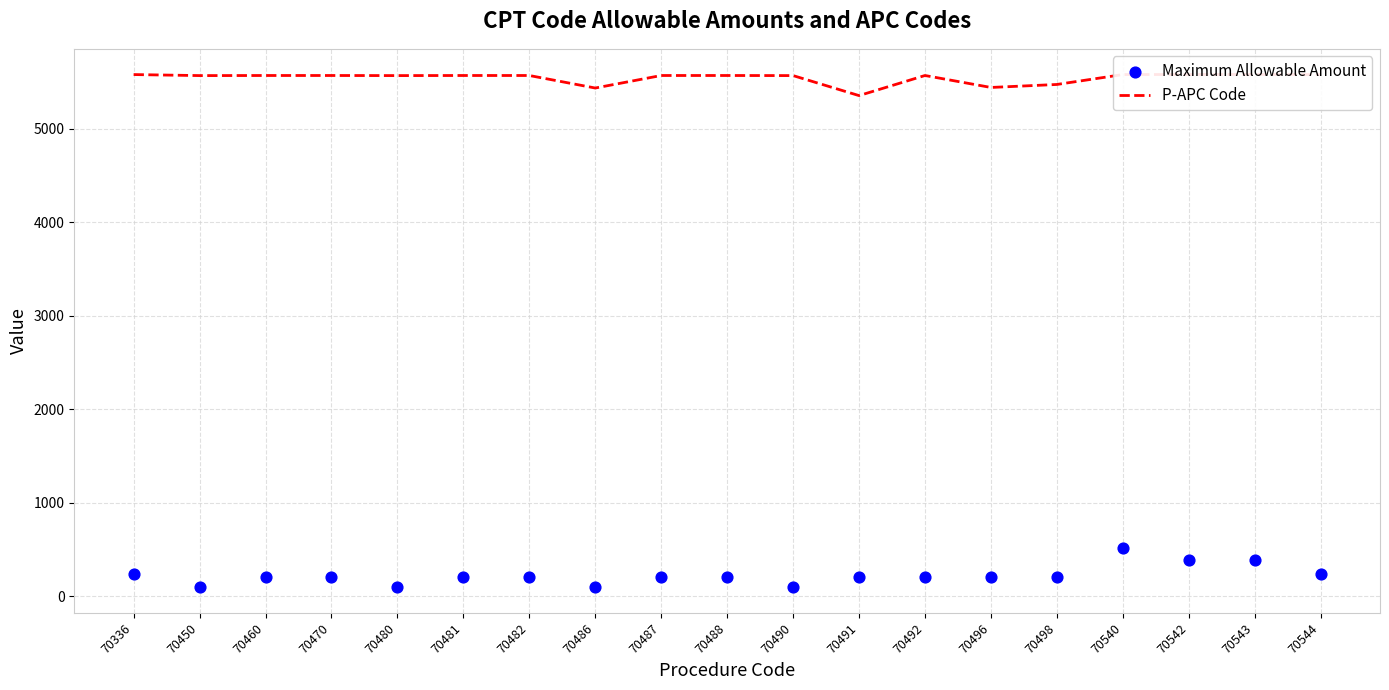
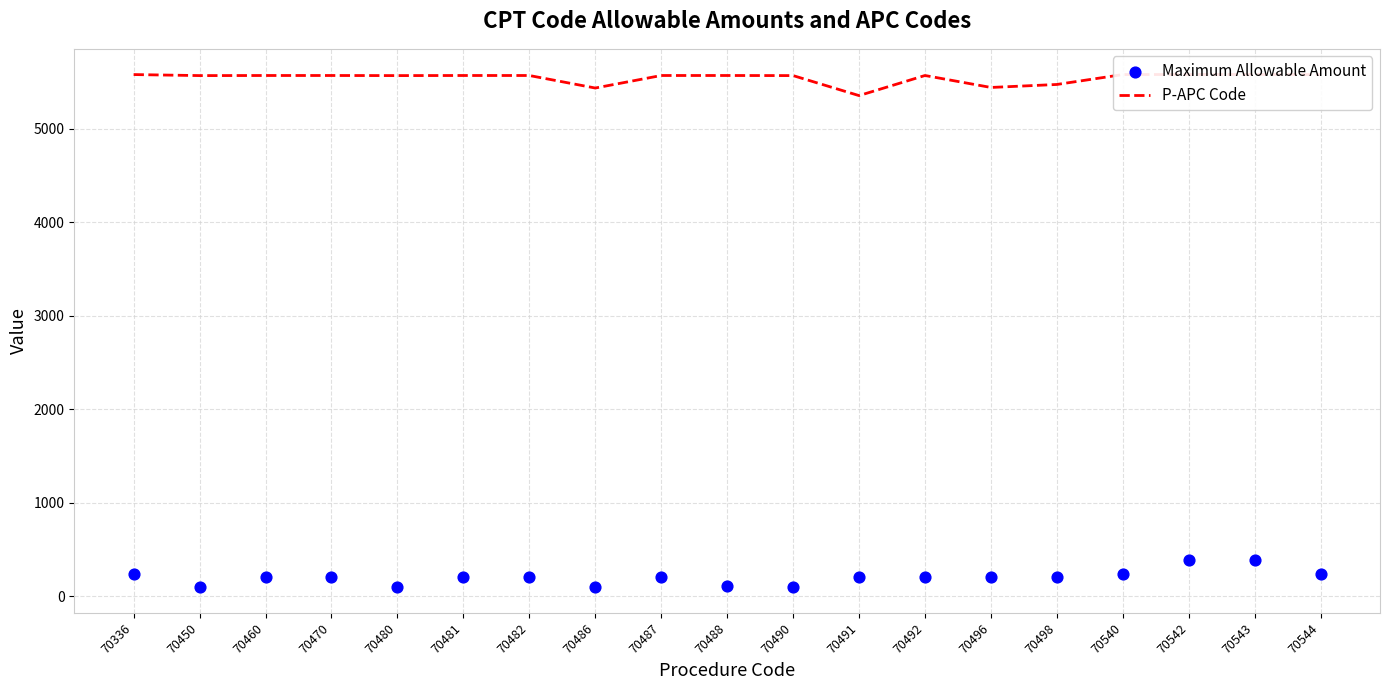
Maximum Allowable Amount, 70488: 200 -> 100
Maximum Allowable Amount, 70540: 500 -> 200
